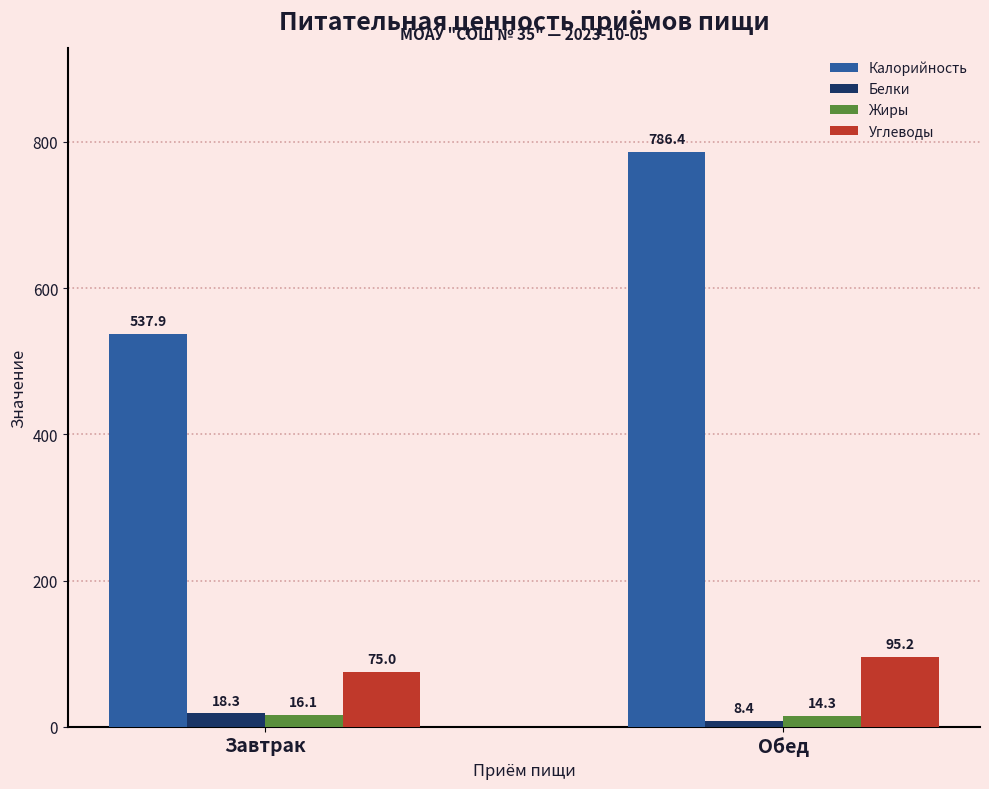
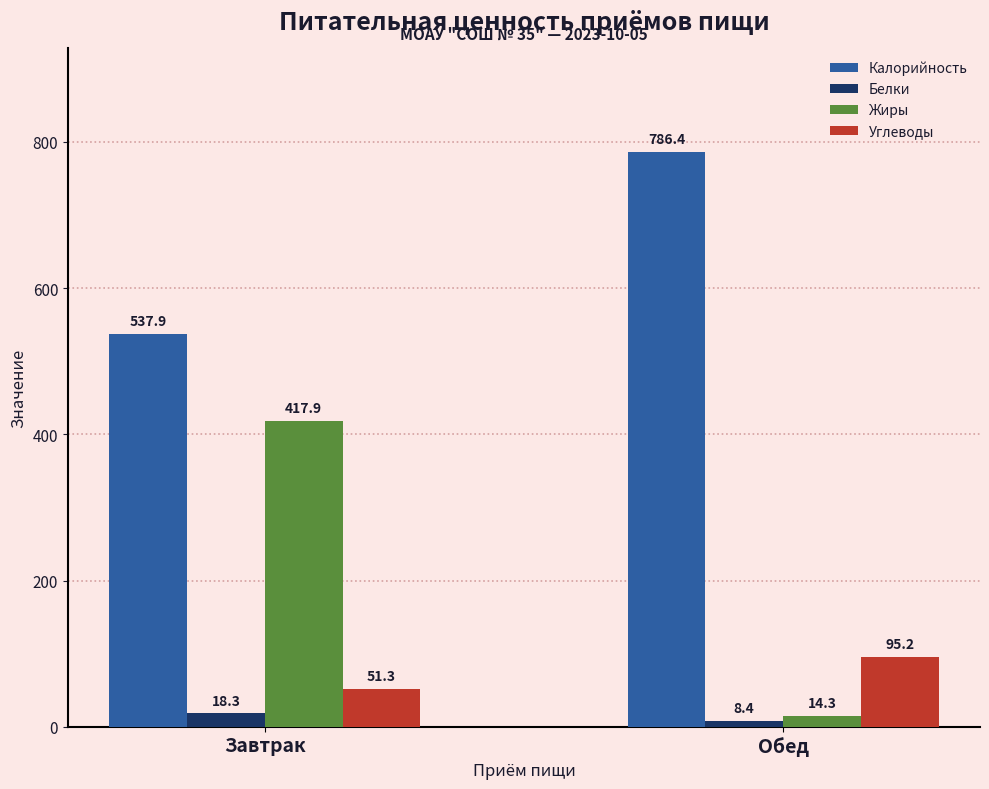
Жиры, Завтрак: 16.1 -> 417.9
Углеводы, Завтрак: 75.0 -> 51.3
